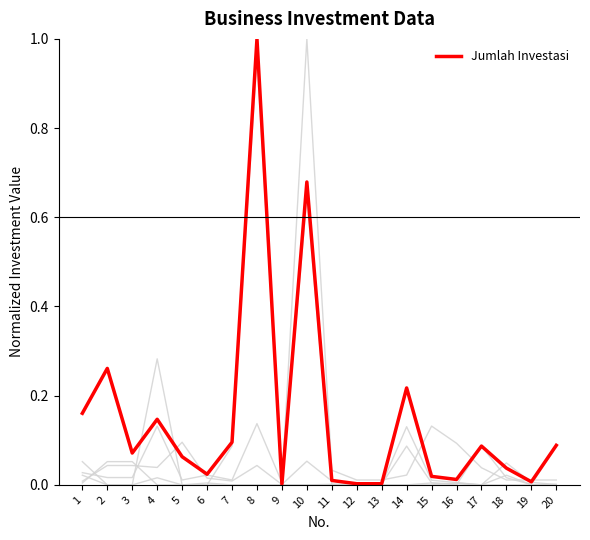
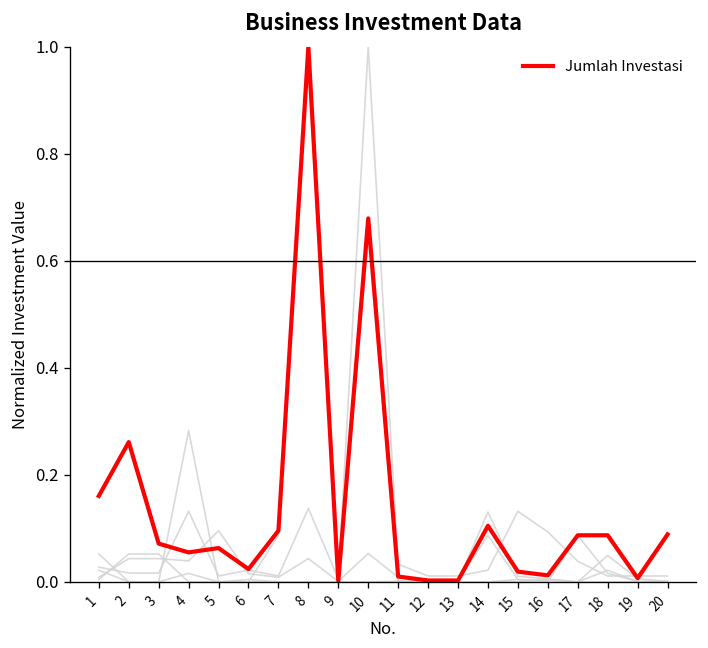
Jumlah Investasi, 4: 0.15 -> 0.06
Jumlah Investasi, 14: 0.22 -> 0.10
Jumlah Investasi, 18: 0.04 -> 0.09
